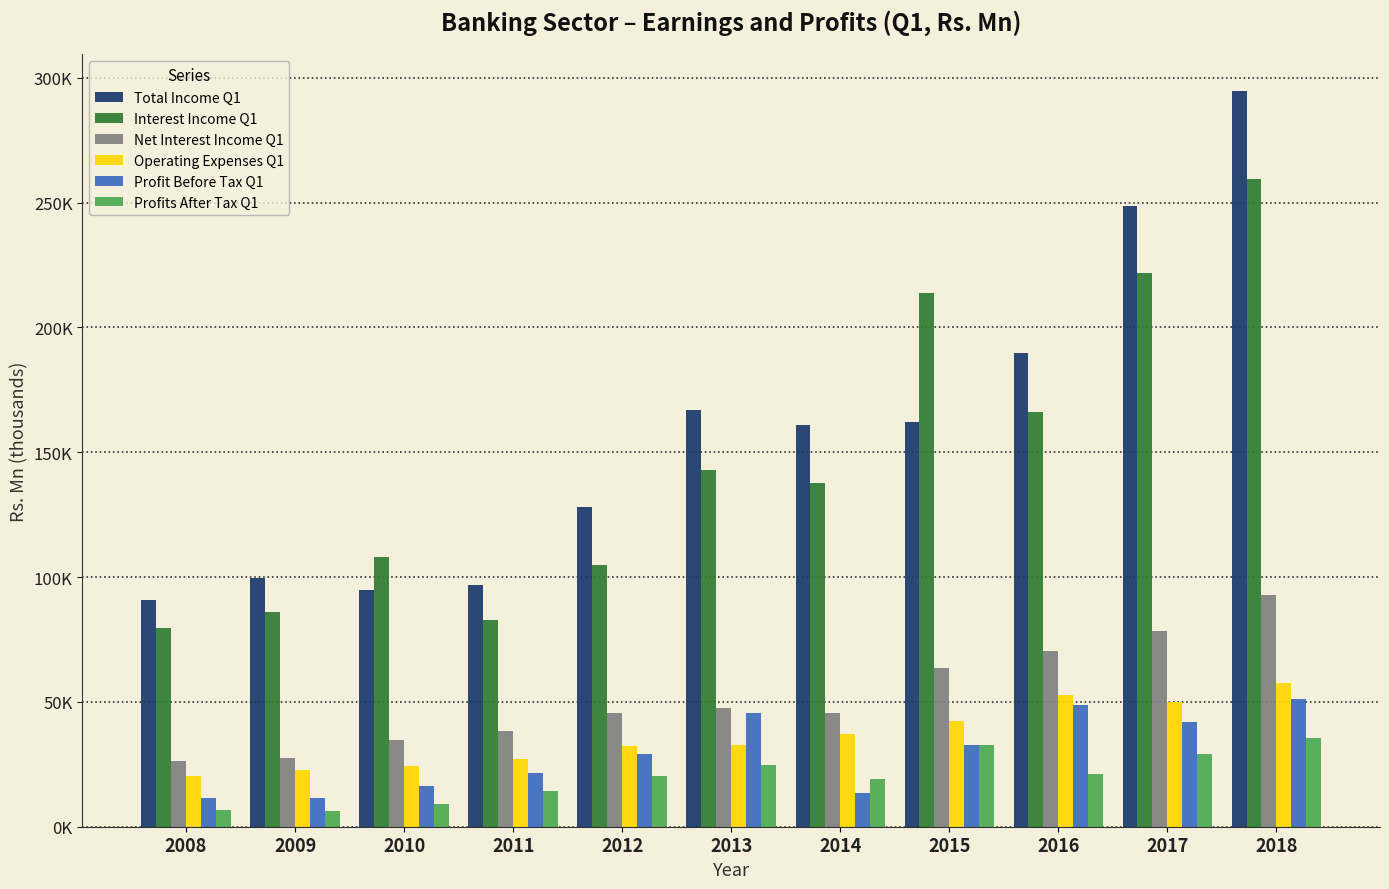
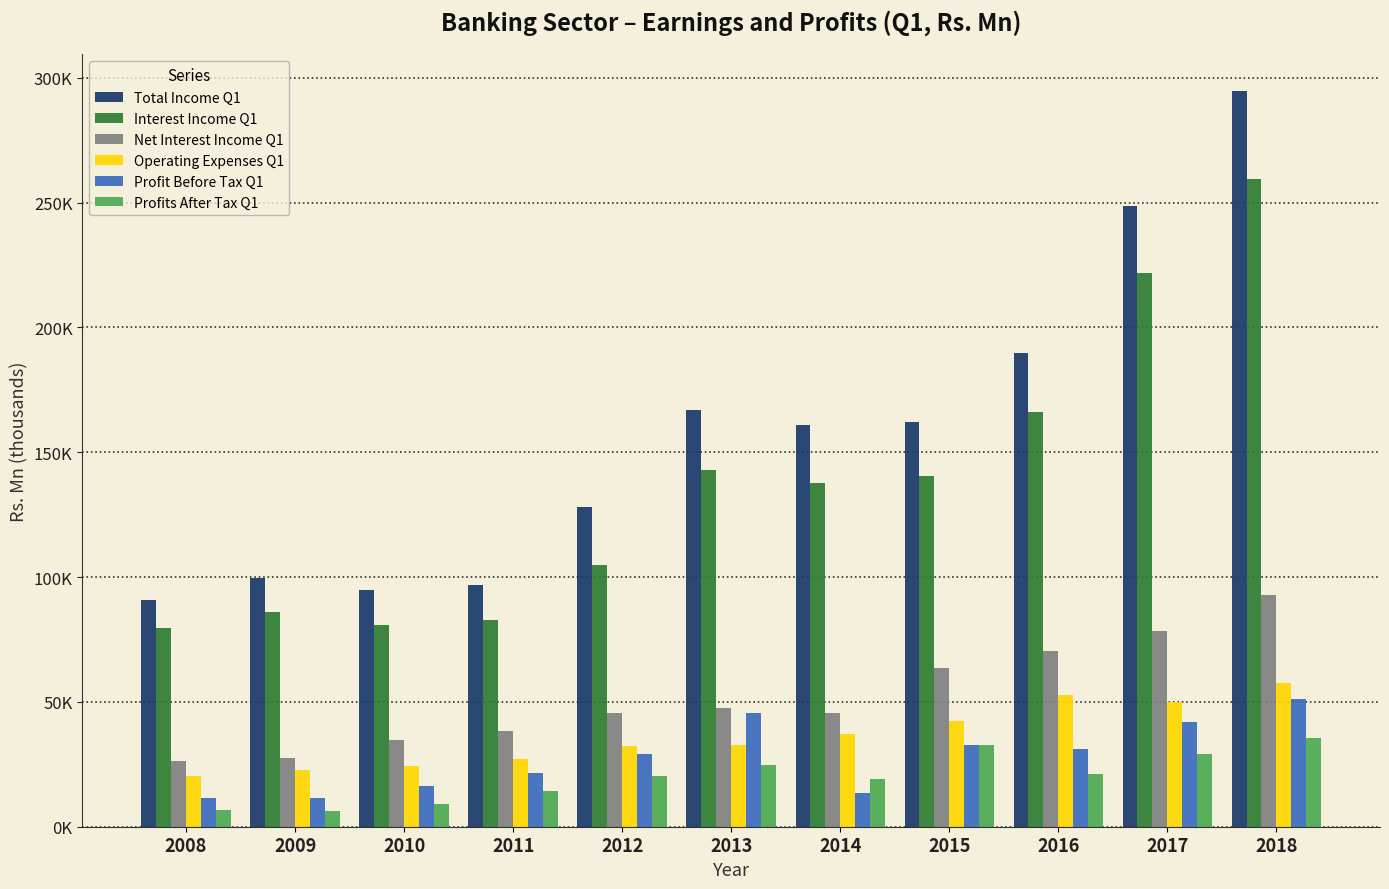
Interest Income Q1, 2010: 108000 -> 81000
Interest Income Q1, 2015: 214000 -> 141000
Profit Before Tax Q1, 2016: 49000 -> 31000
